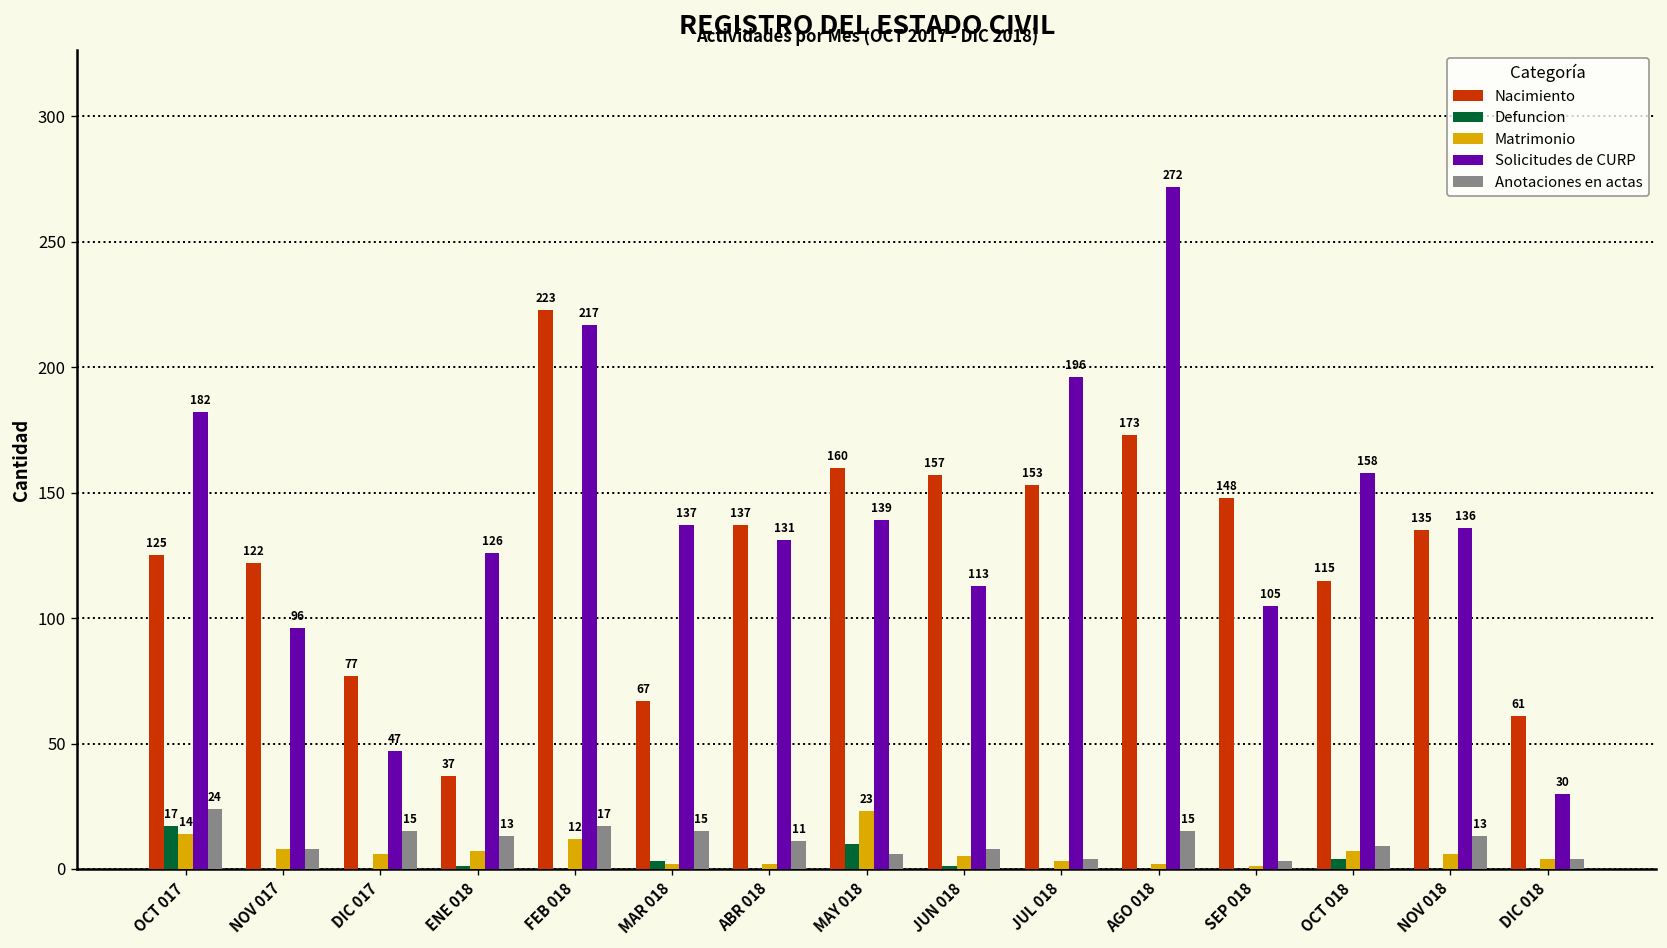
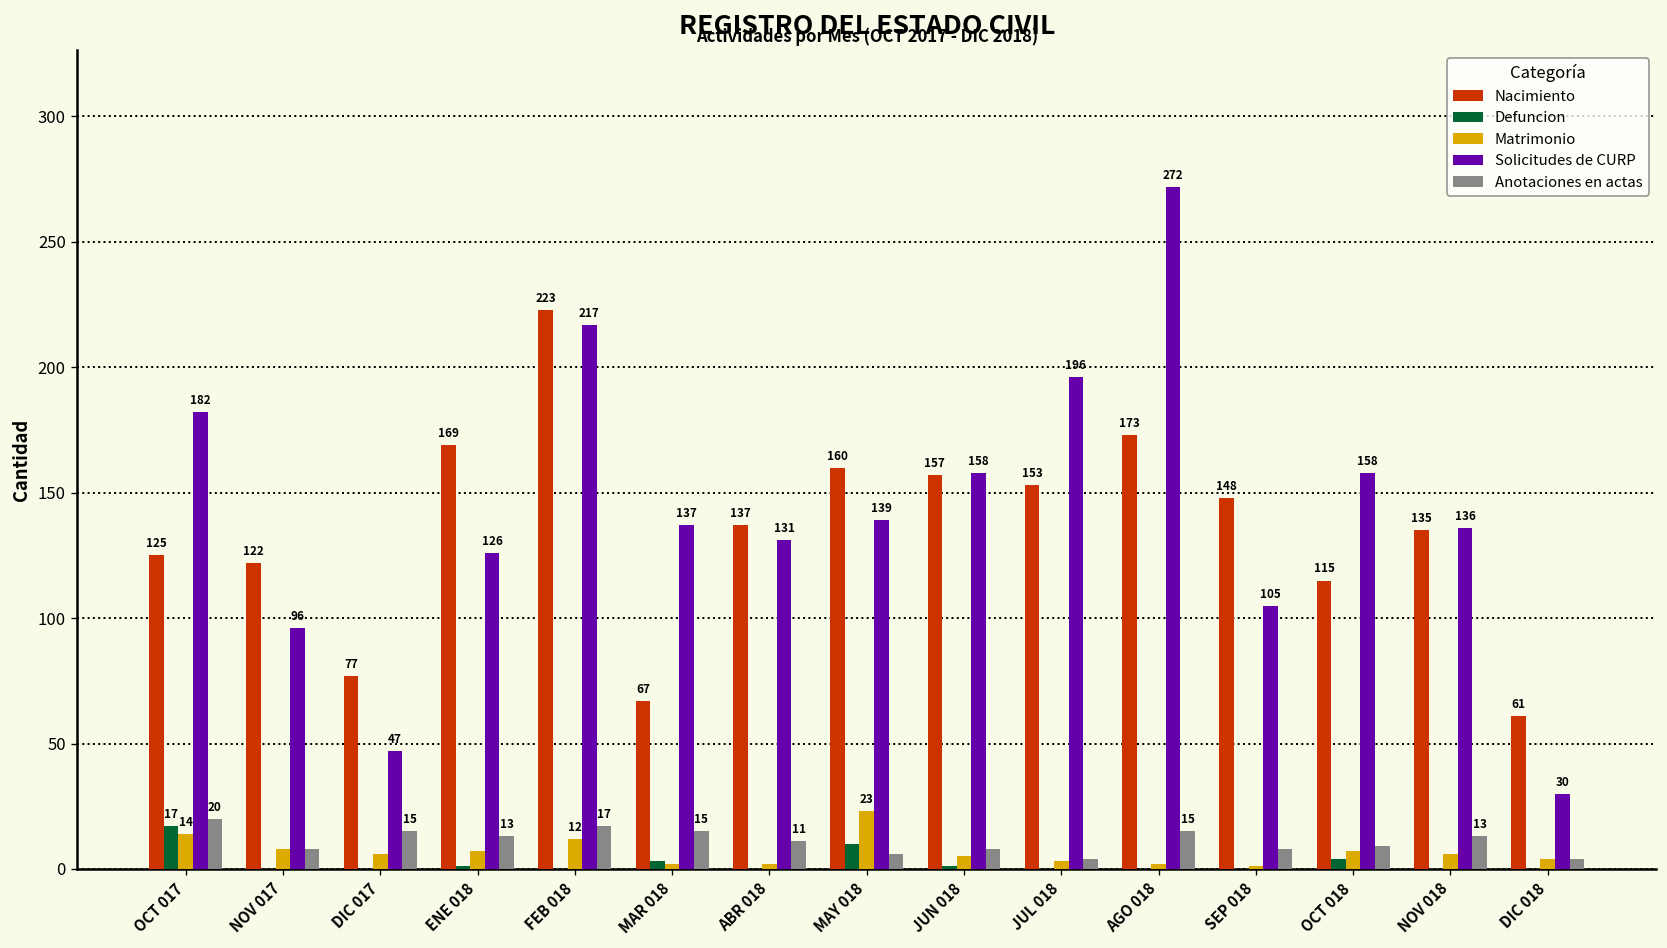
Anotaciones en actas, OCT 017: 24 -> 20
Nacimiento, ENE 018: 37 -> 169
Solicitudes de CURP, JUN 018: 113 -> 158
Anotaciones en actas, SEP 018: 3 -> 8
